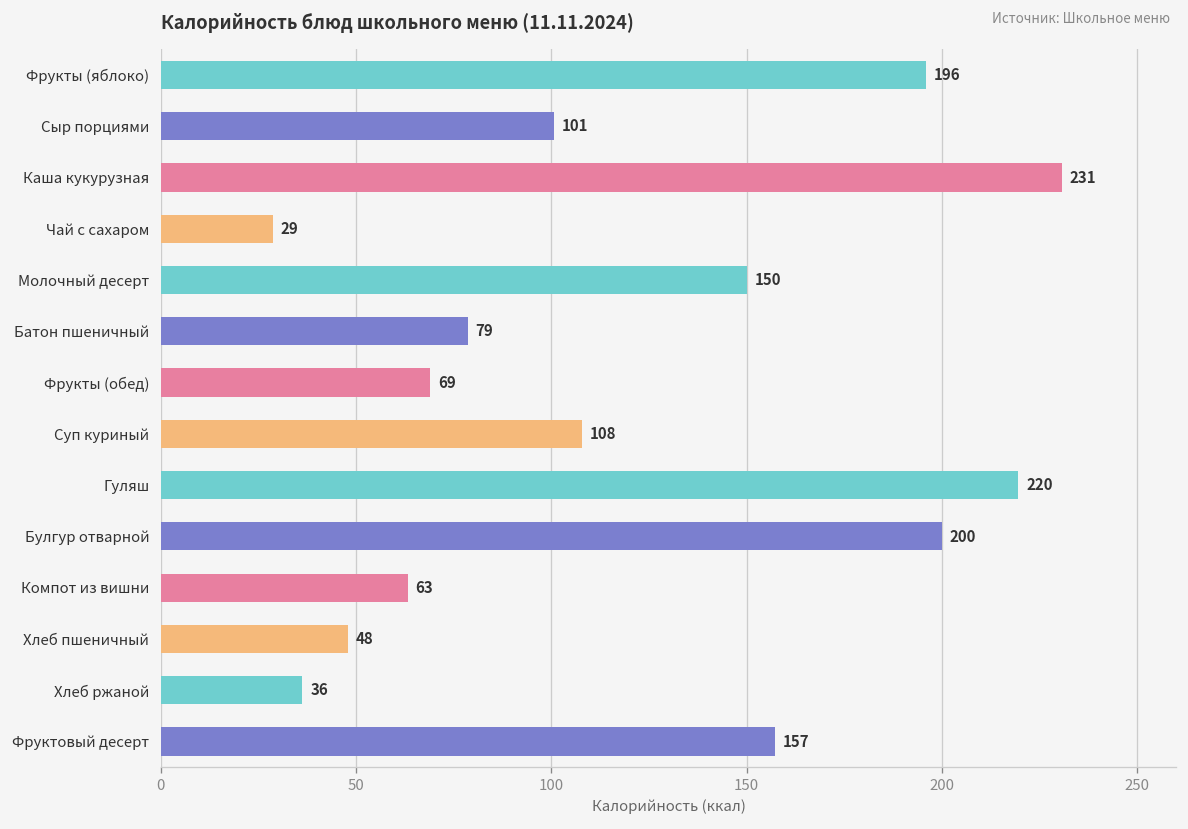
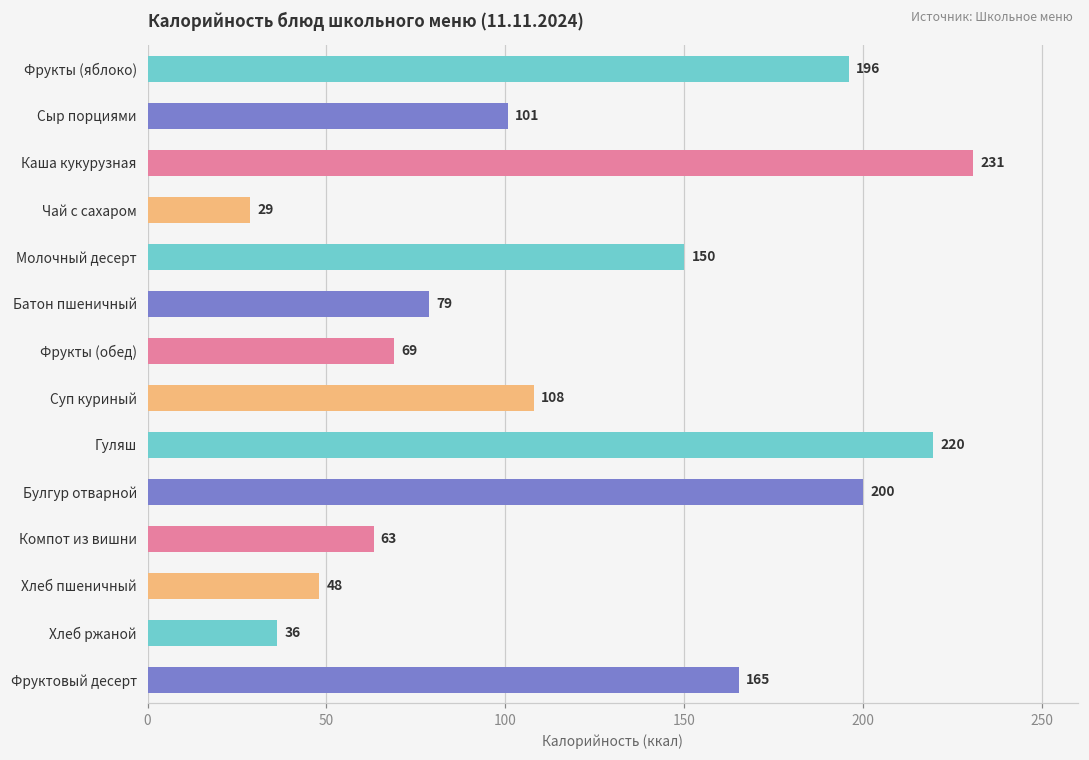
Фруктовый десерт: 157 -> 165
